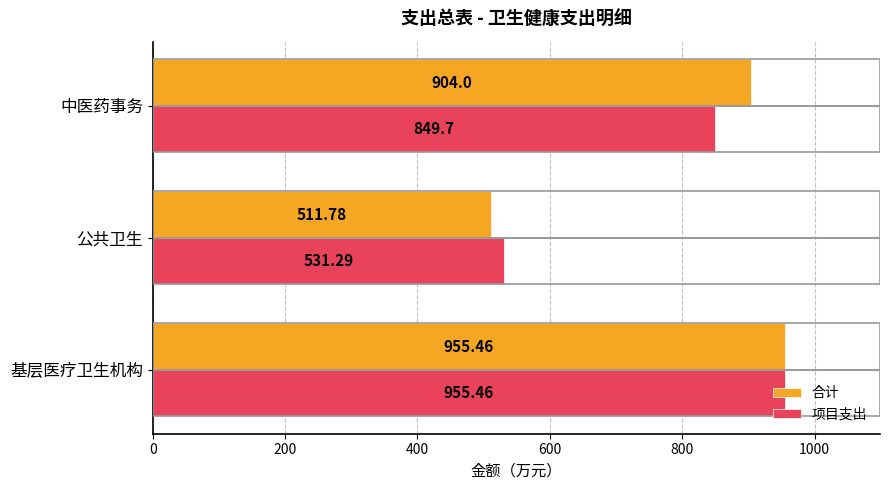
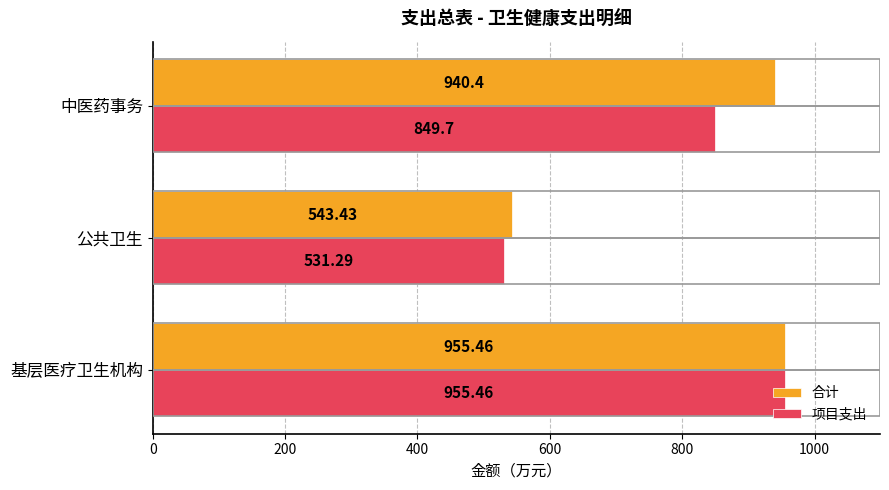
合计, 中医药事务: 904.0 -> 940.4
合计, 公共卫生: 511.78 -> 543.43
